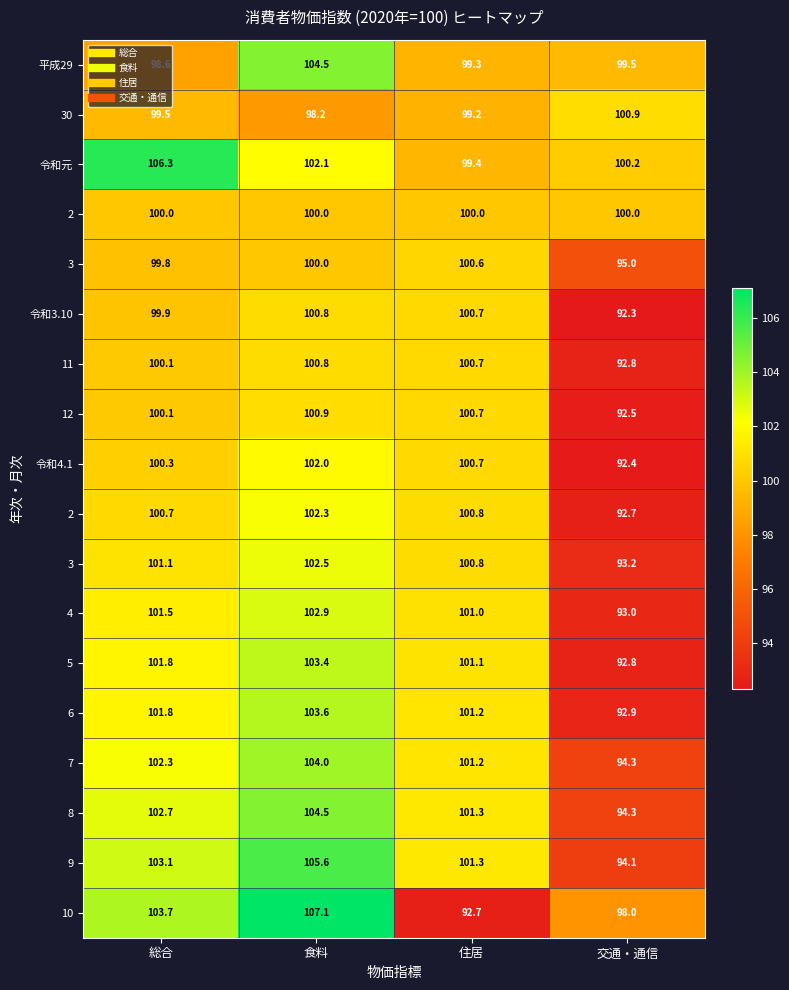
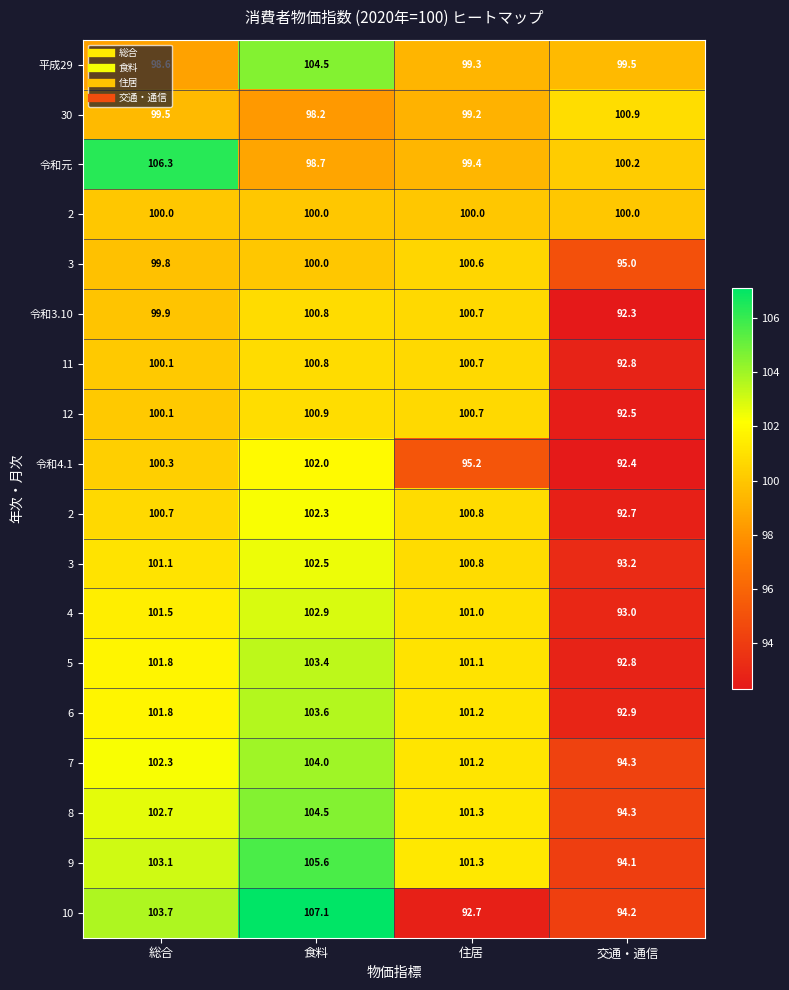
令和元, 食料: 102.1 -> 98.7
令和4.1, 住居: 100.7 -> 95.2
10, 交通・通信: 98.0 -> 94.2
